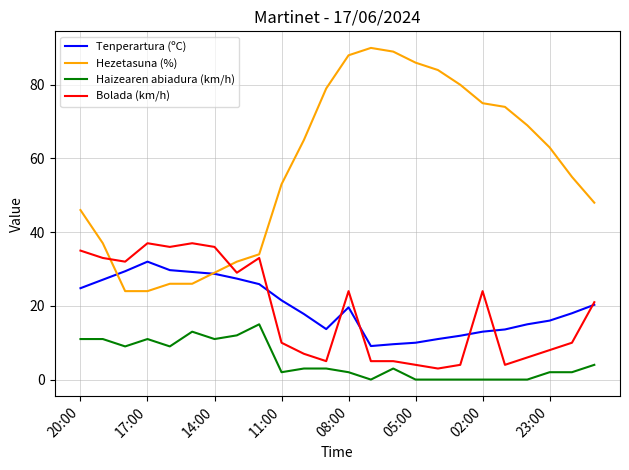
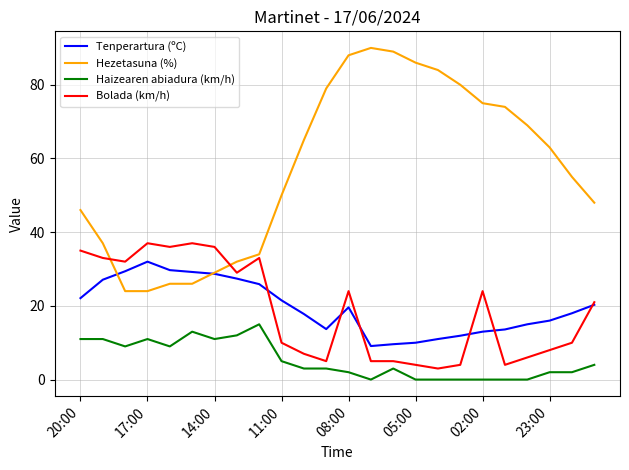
Tenperartura (ºC), 20:00: 25 -> 22
Hezetasuna (%), 11:00: 53 -> 50
Haizearen abiadura (km/h), 11:00: 2 -> 5
